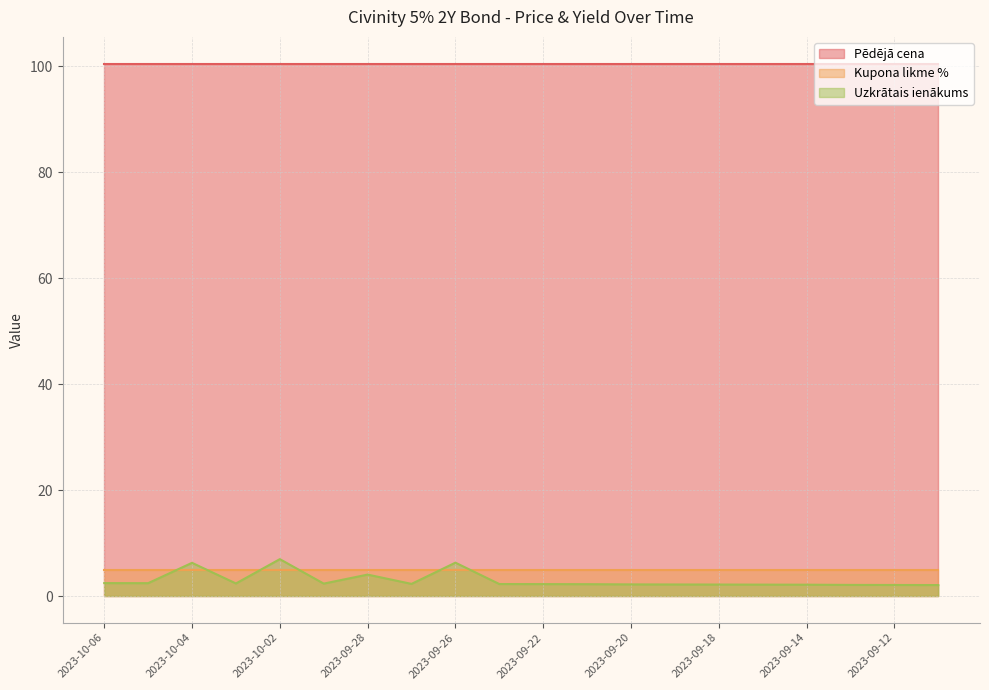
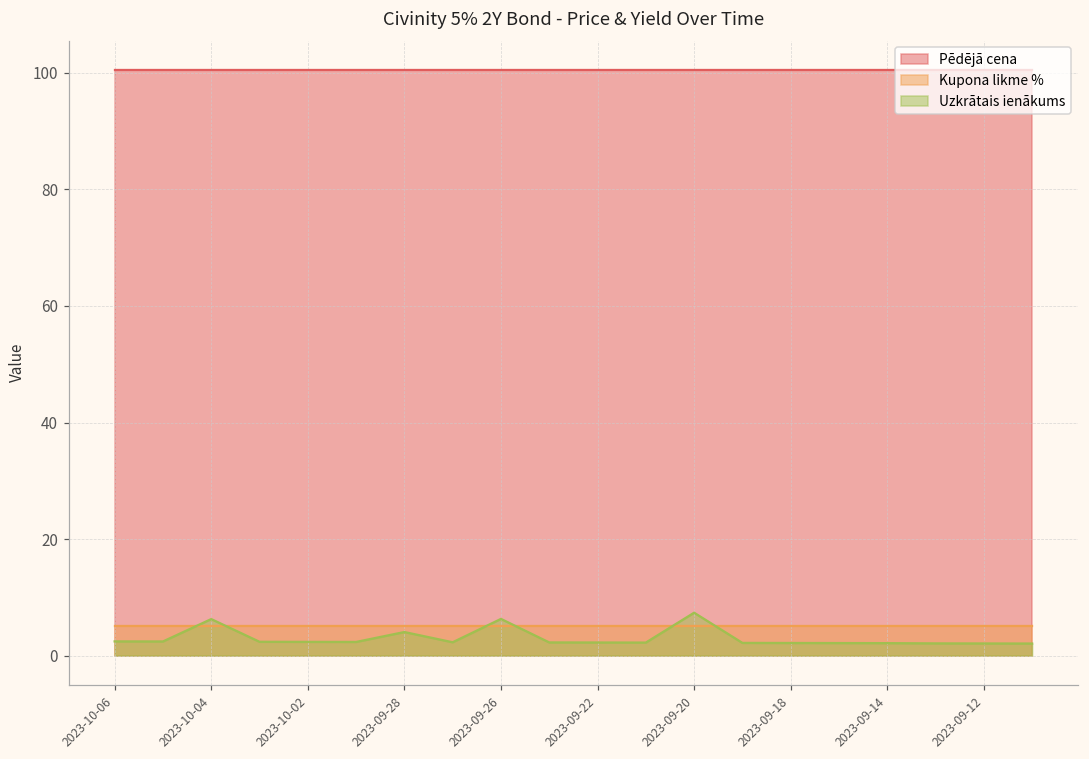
Uzkrātais ienākums, 2023-10-02: 7 -> 2
Uzkrātais ienākums, 2023-09-20: 2 -> 7
